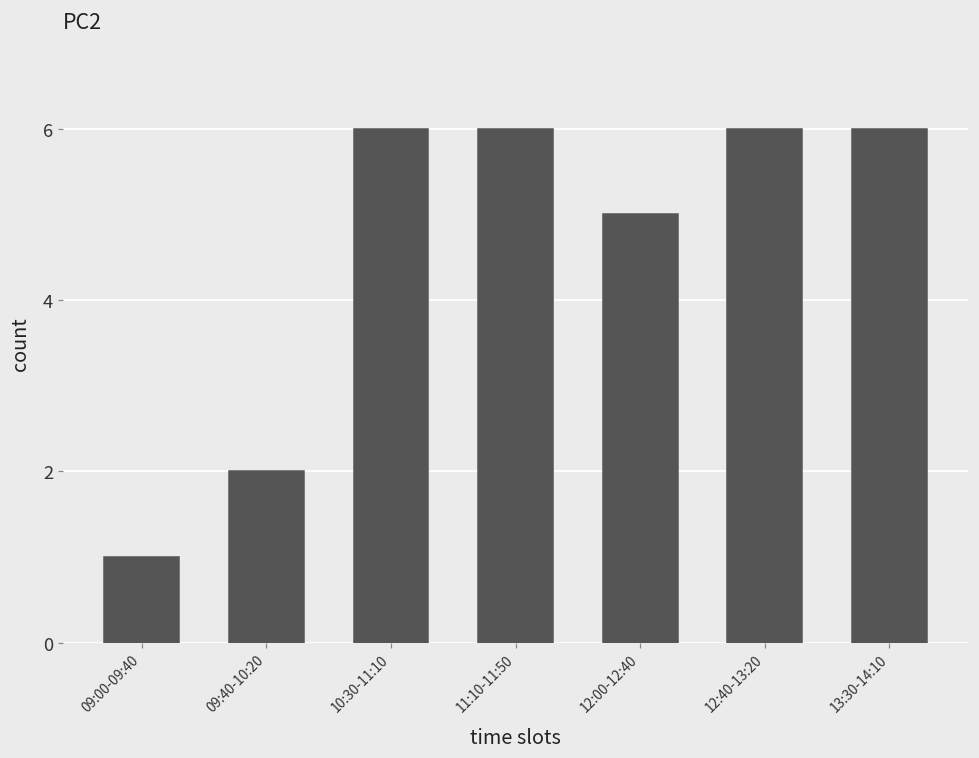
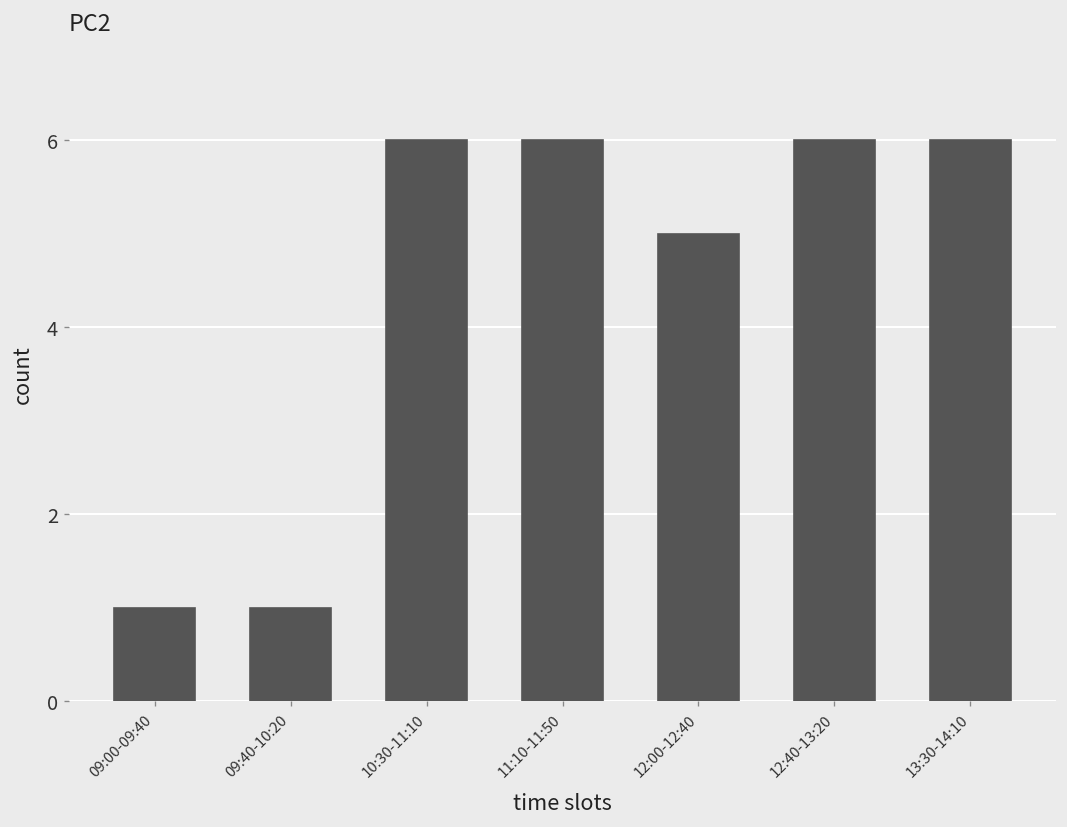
09:40-10:20: 2 -> 1
